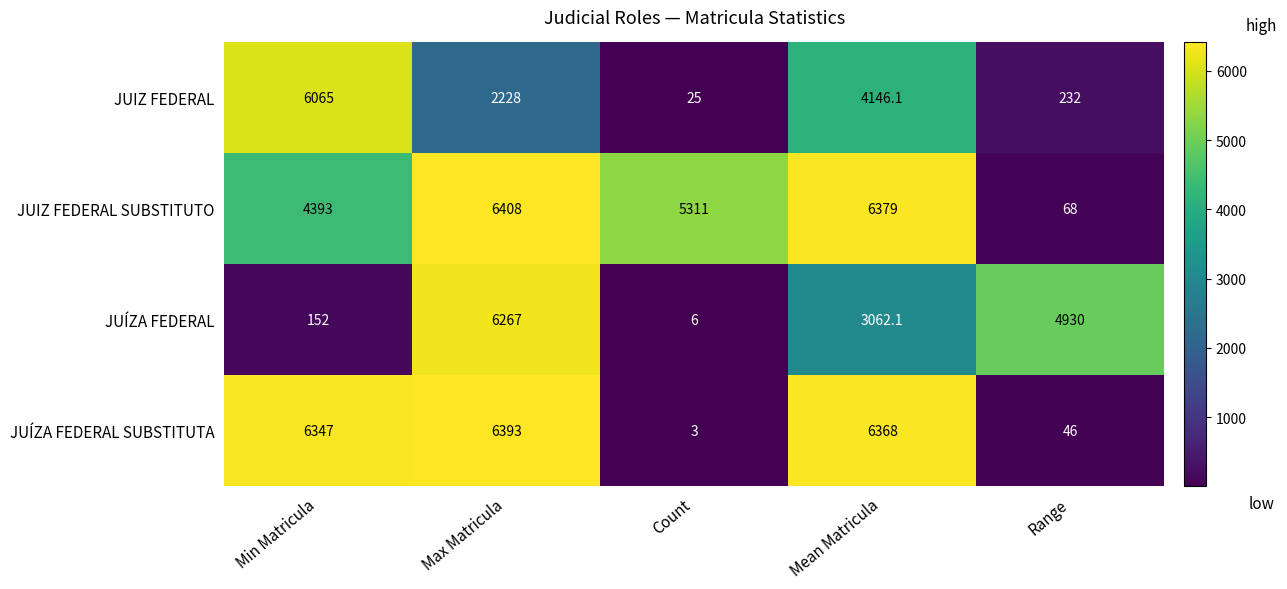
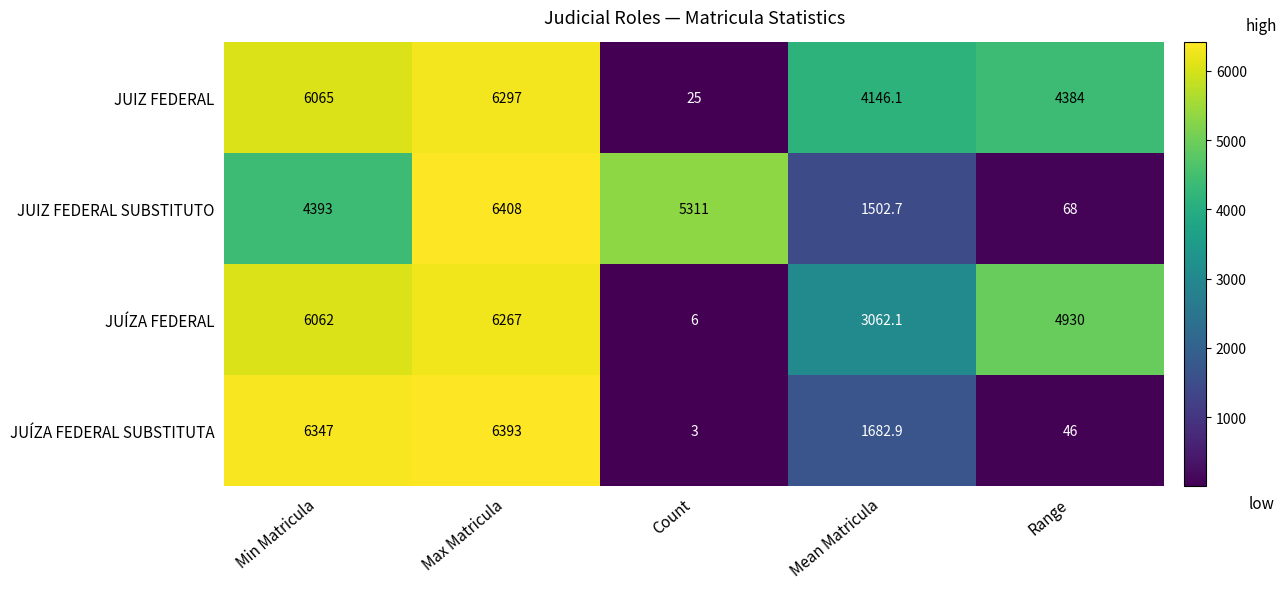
JUIZ FEDERAL, Max Matricula: 2228 -> 6297
JUIZ FEDERAL, Range: 232 -> 4384
JUIZ FEDERAL SUBSTITUTO, Mean Matricula: 6379 -> 1502.7
JUÍZA FEDERAL, Min Matricula: 152 -> 6062
JUÍZA FEDERAL SUBSTITUTA, Mean Matricula: 6368 -> 1682.9
